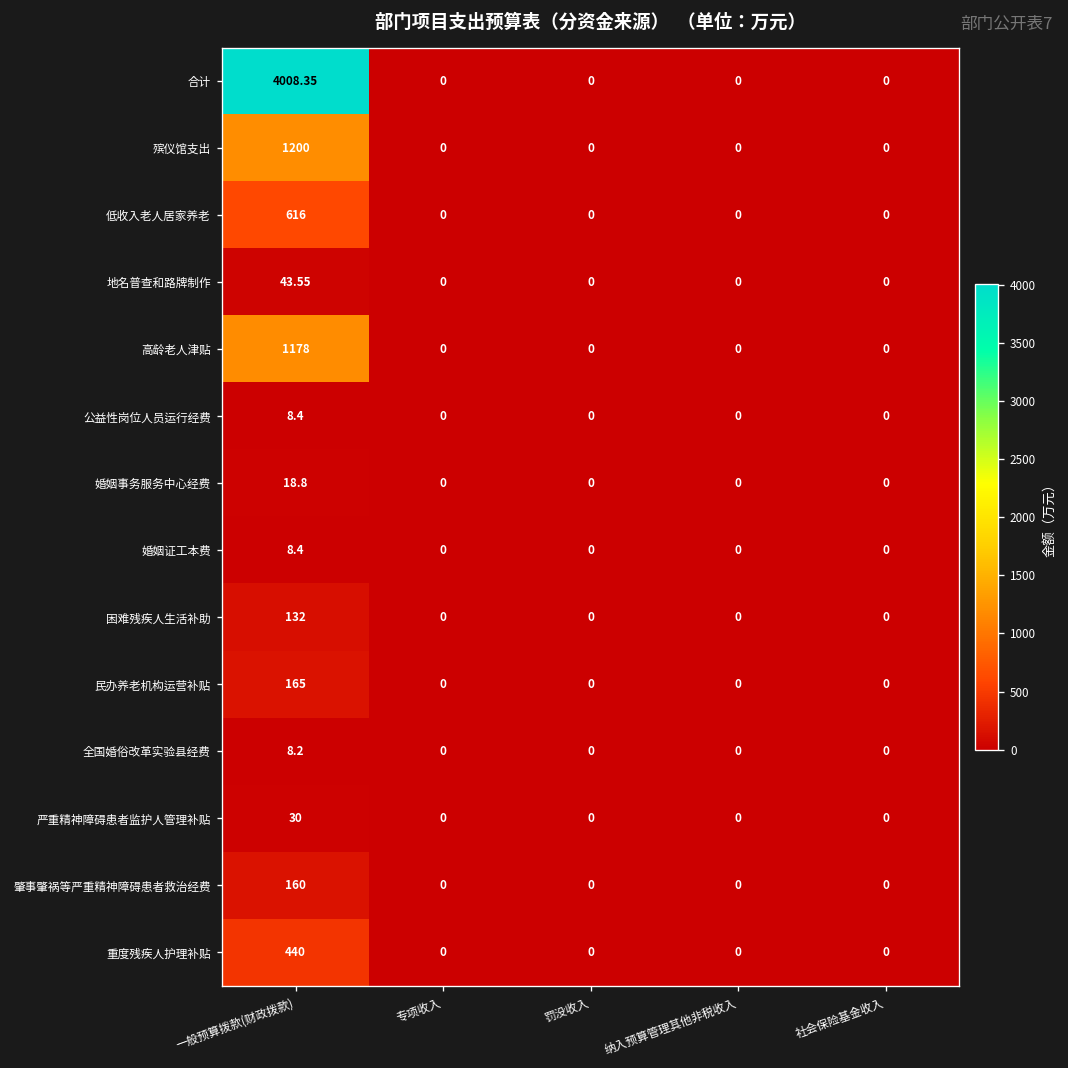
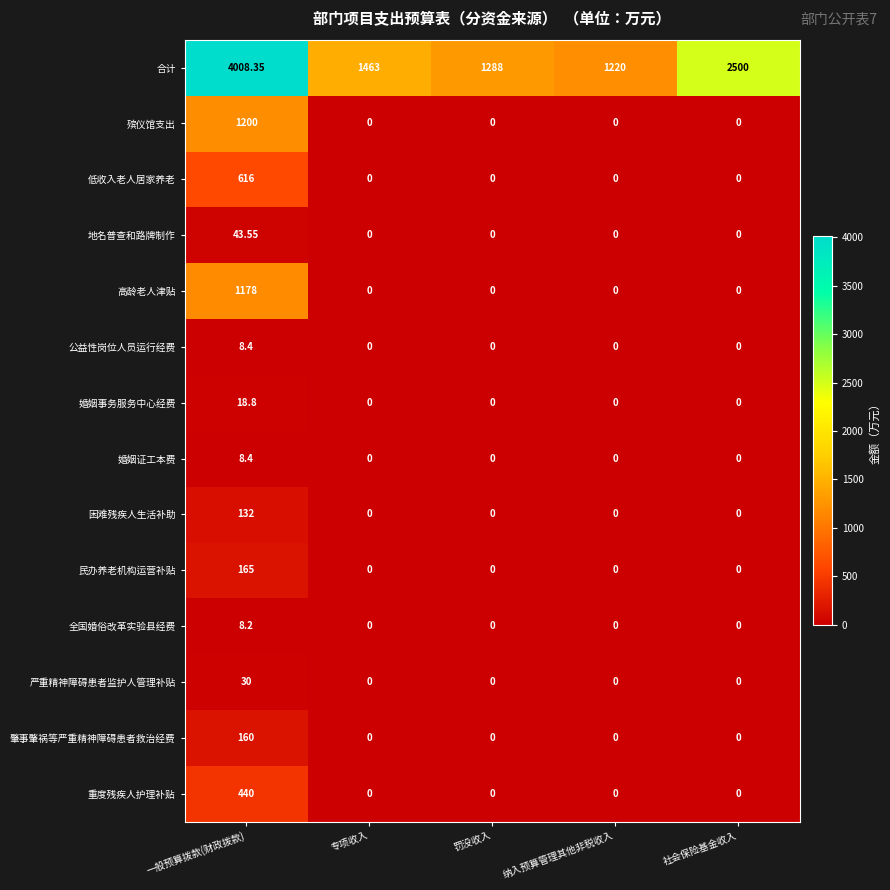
合计, 专项收入: 0 -> 1463
合计, 罚没收入: 0 -> 1288
合计, 纳入预算管理其他非税收入: 0 -> 1220
合计, 社会保险基金收入: 0 -> 2500
